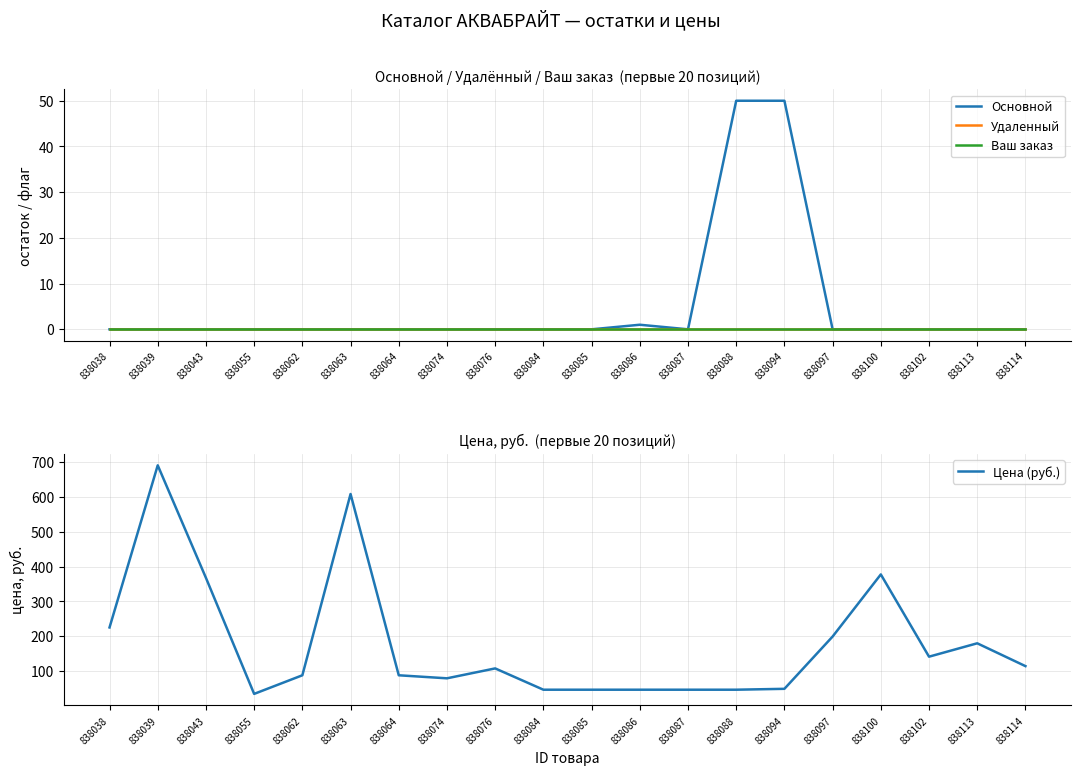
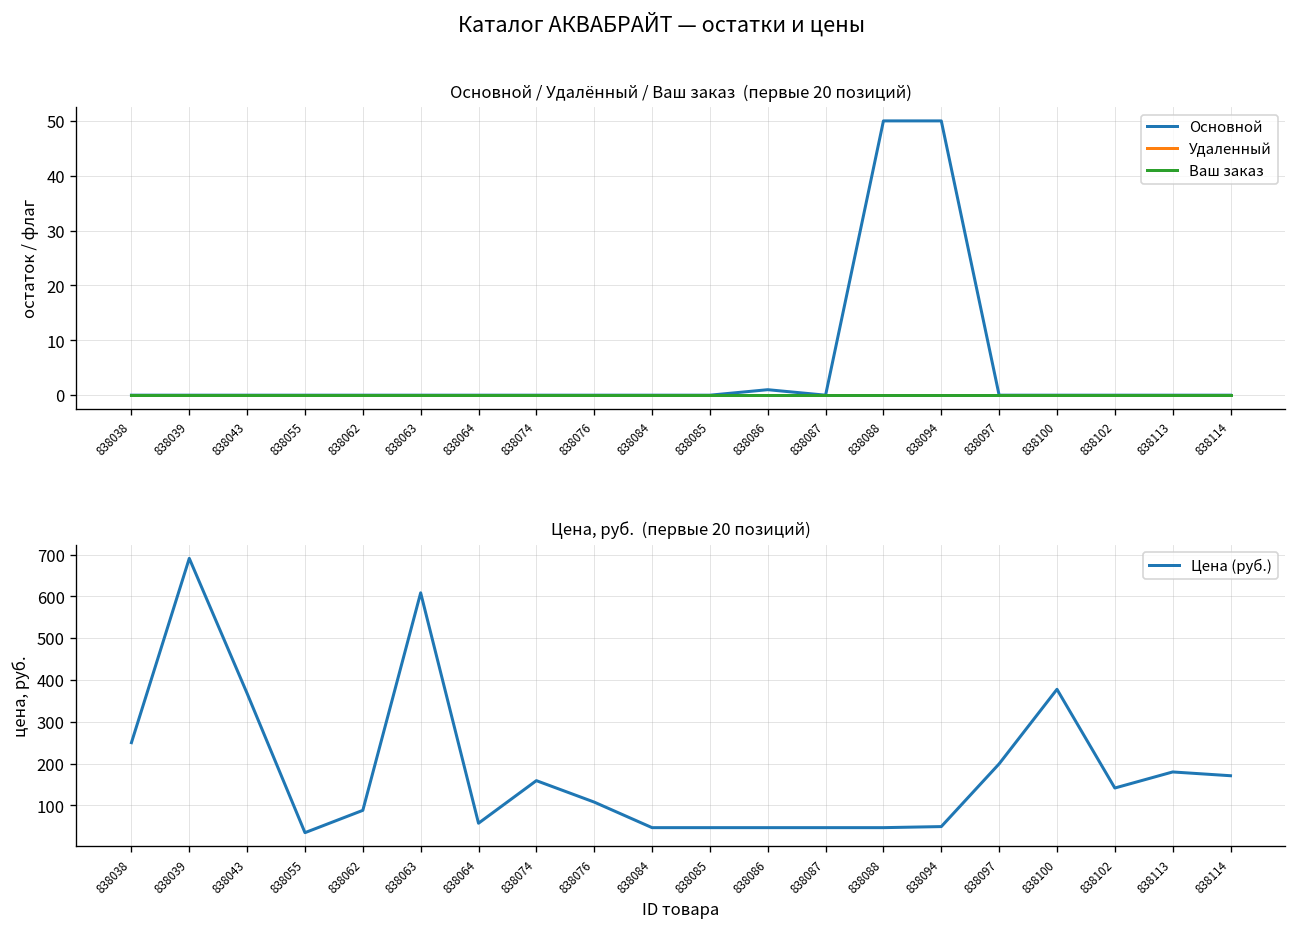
Цена, руб. (первые 20 позиций), 838038: 230 -> 250
Цена, руб. (первые 20 позиций), 838064: 90 -> 60
Цена, руб. (первые 20 позиций), 838074: 80 -> 160
Цена, руб. (первые 20 позиций), 838114: 110 -> 170
